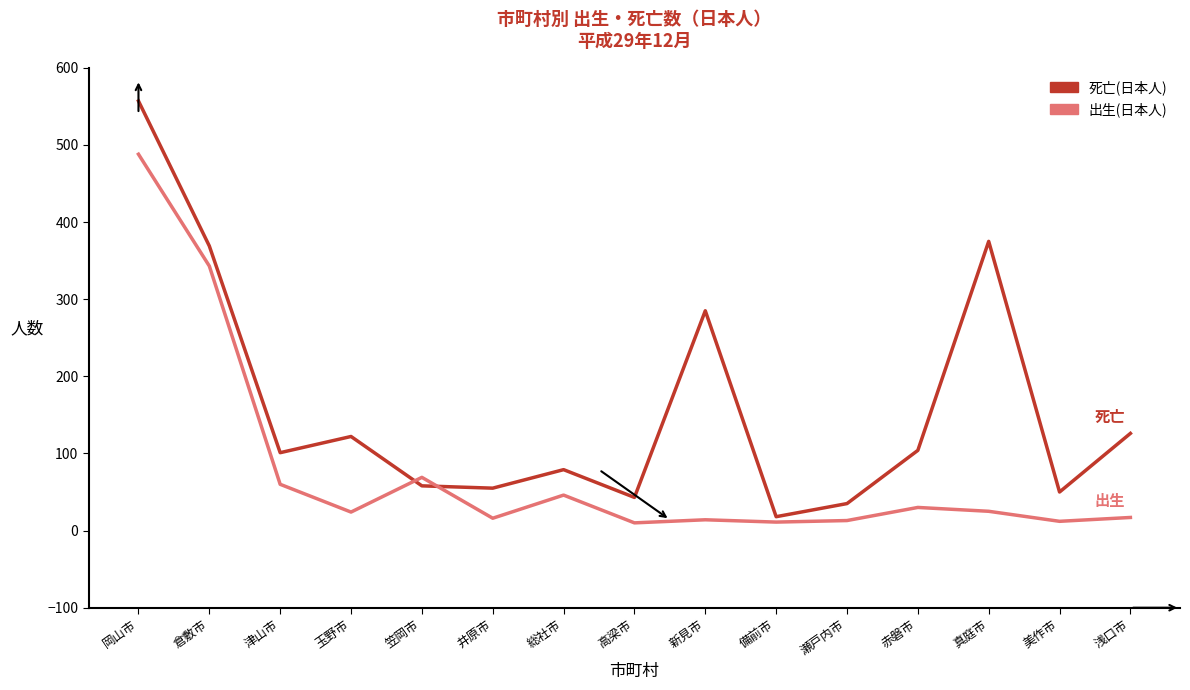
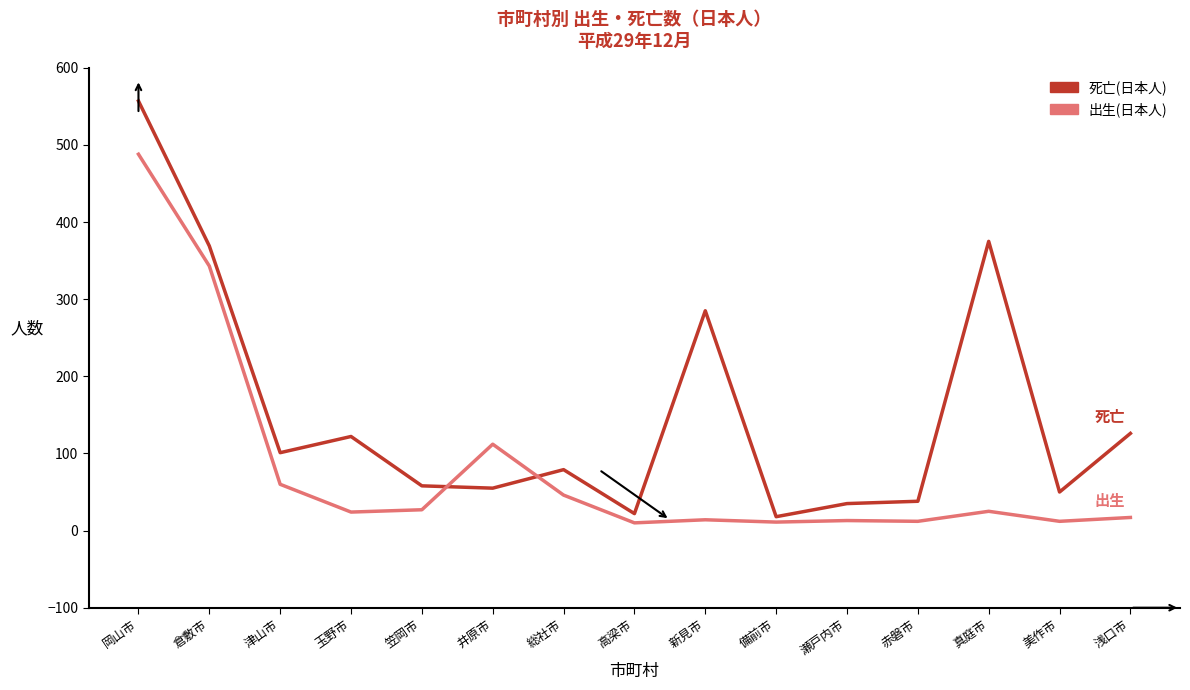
出生(日本人), 笠岡市: 70 -> 30
出生(日本人), 井原市: 20 -> 110
死亡(日本人), 高梁市: 40 -> 20
死亡(日本人), 赤磐市: 100 -> 40
出生(日本人), 赤磐市: 30 -> 10
